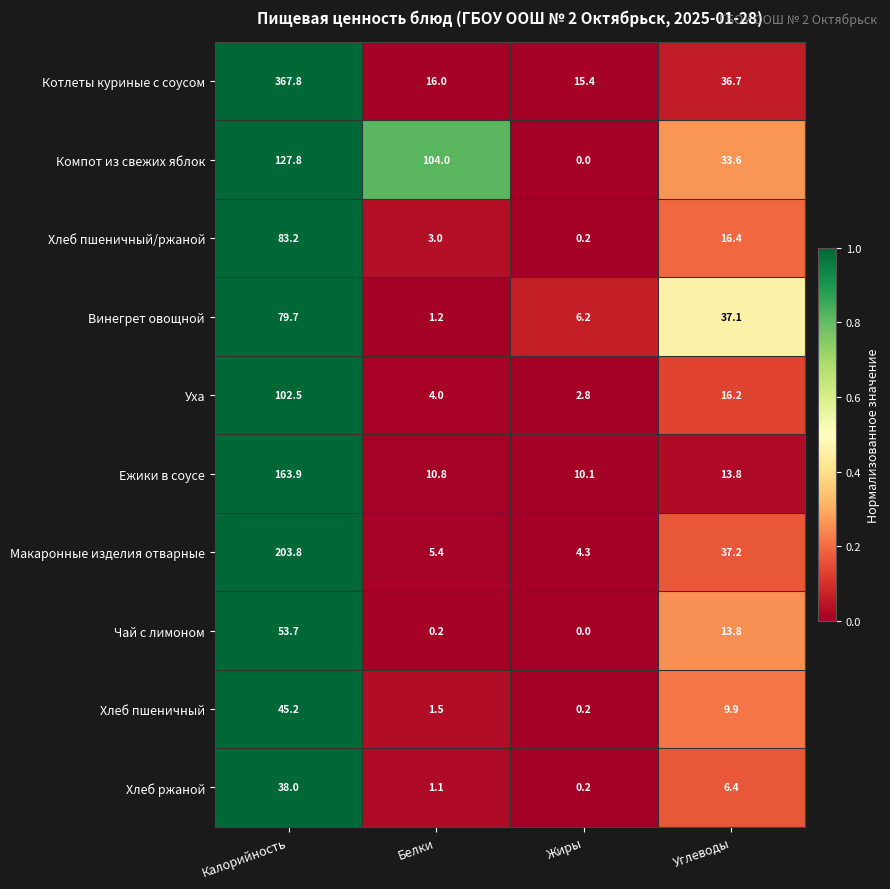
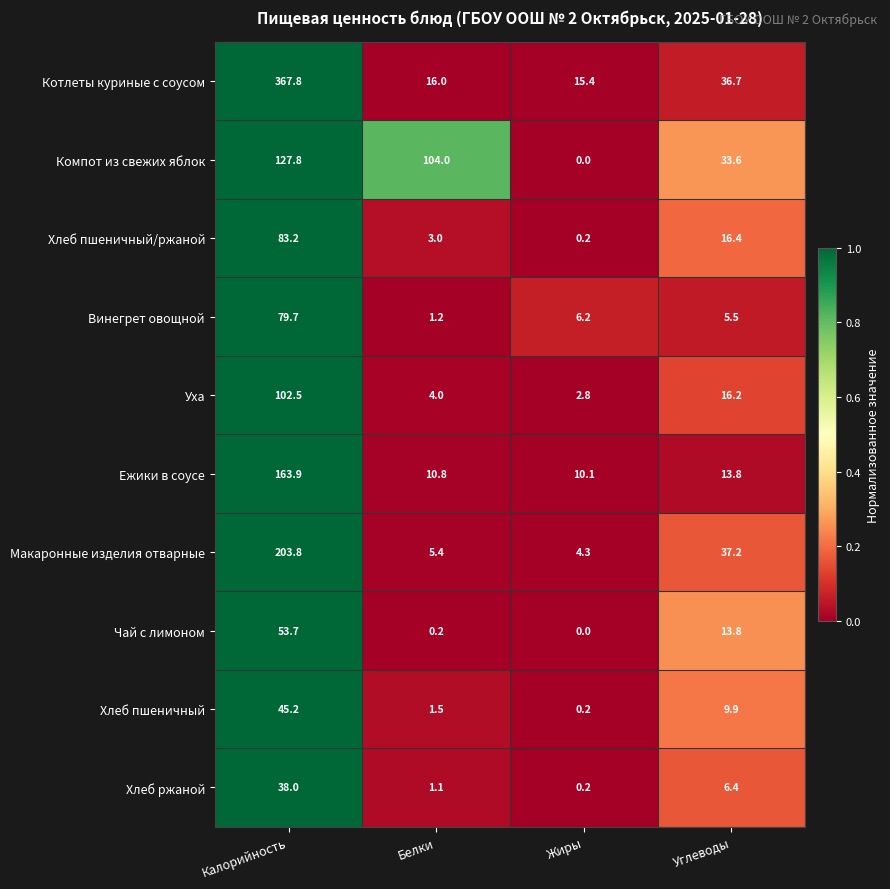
Винегрет овощной, Углеводы: 37.1 -> 5.5
